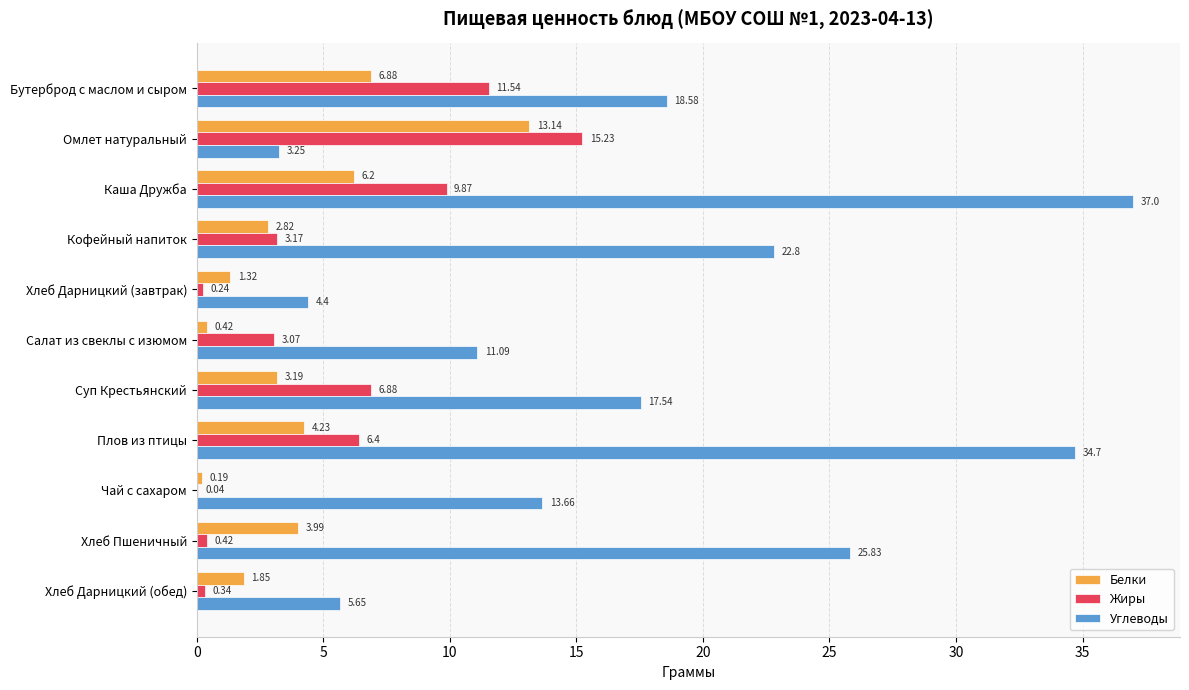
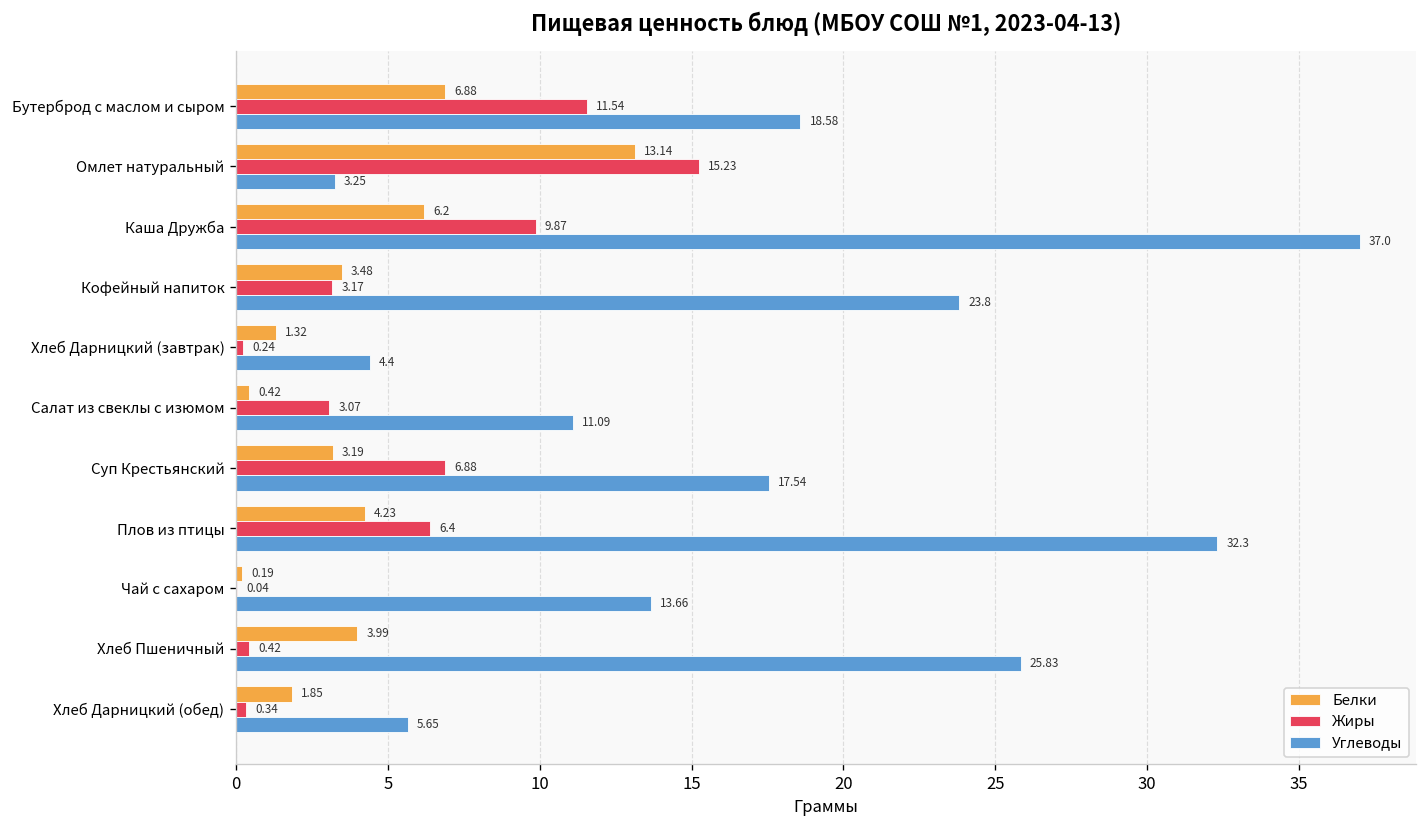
Белки, Кофейный напиток: 2.82 -> 3.48
Углеводы, Кофейный напиток: 22.8 -> 23.8
Углеводы, Плов из птицы: 34.7 -> 32.3
